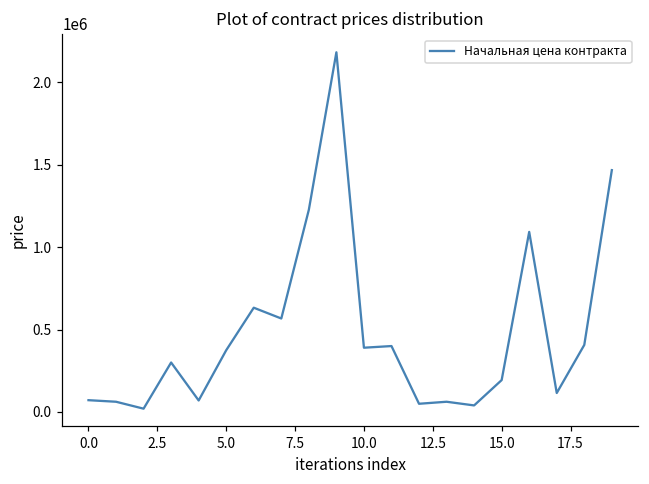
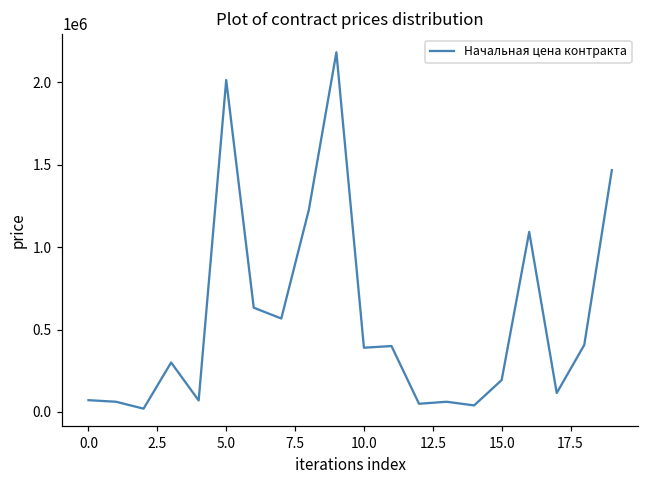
5.0: 370000 -> 2010000
